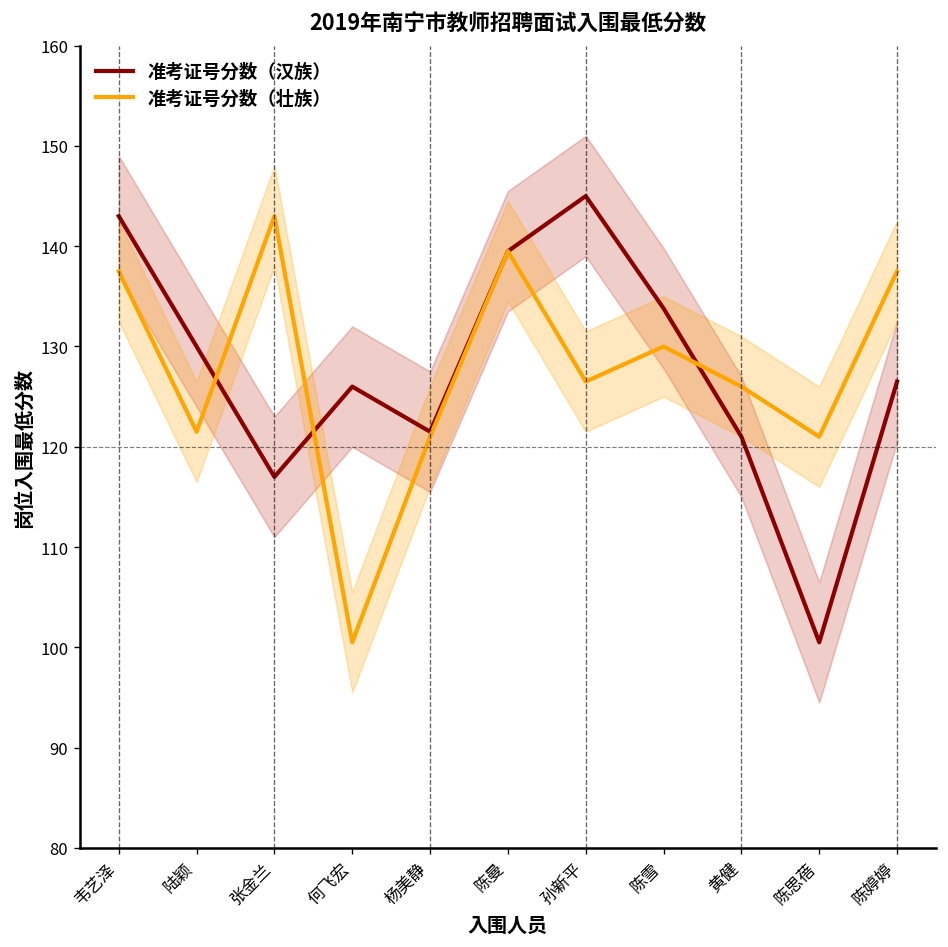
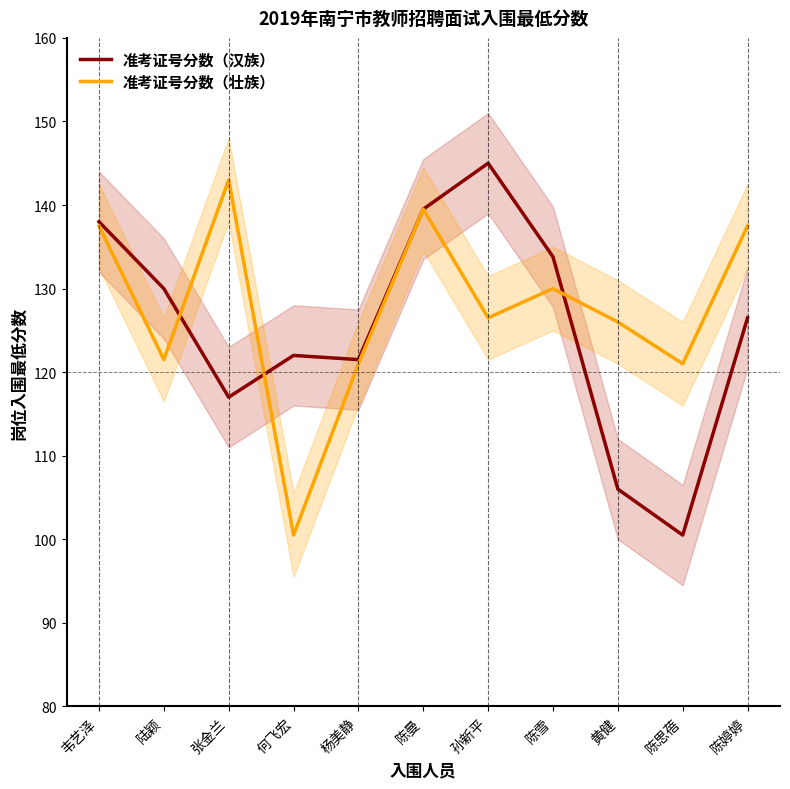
准考证号分数（汉族）, 韦艺泽: 143 -> 138
准考证号分数（汉族）, 何飞宏: 126 -> 122
准考证号分数（汉族）, 黄健: 121 -> 106
